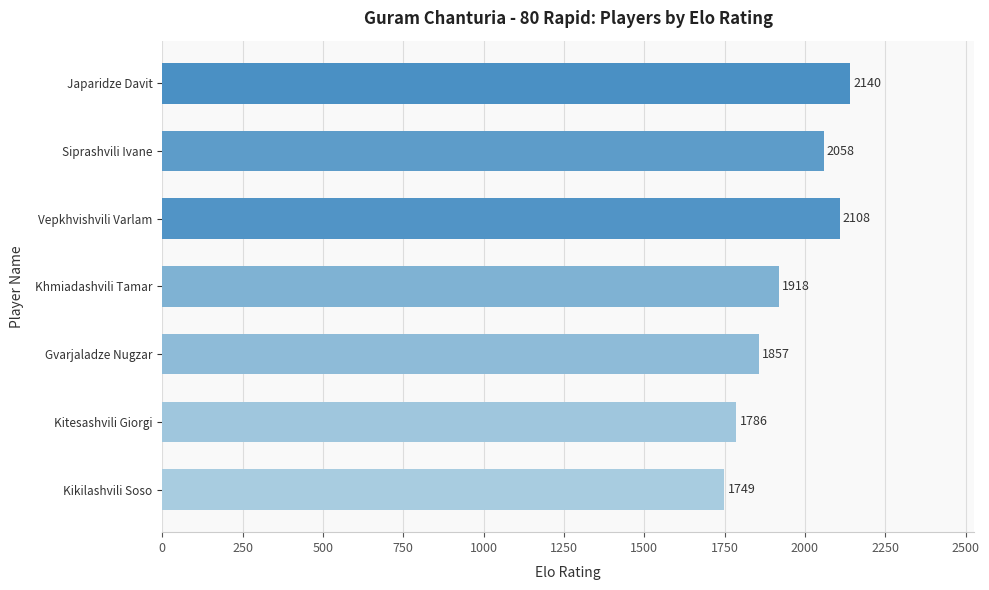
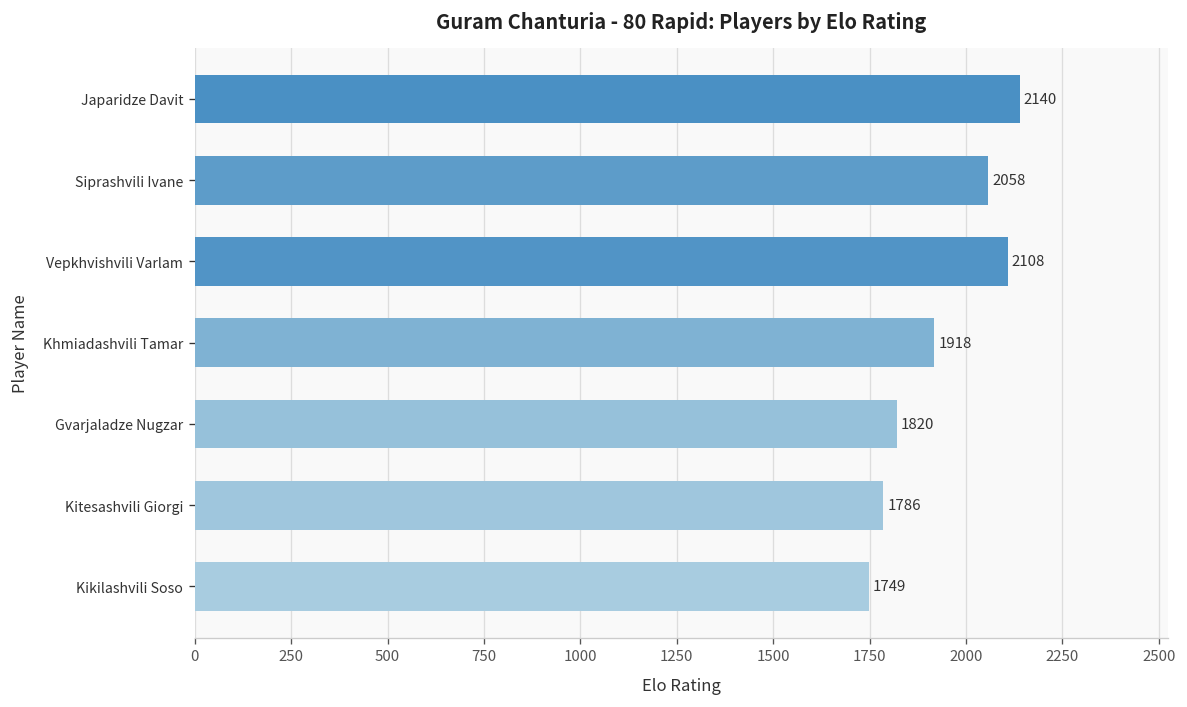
Gvarjaladze Nugzar: 1857 -> 1820
